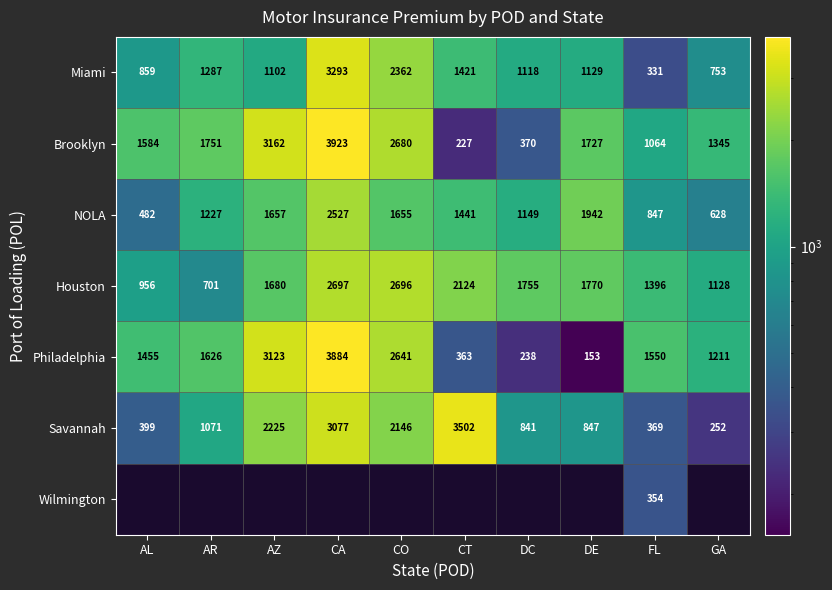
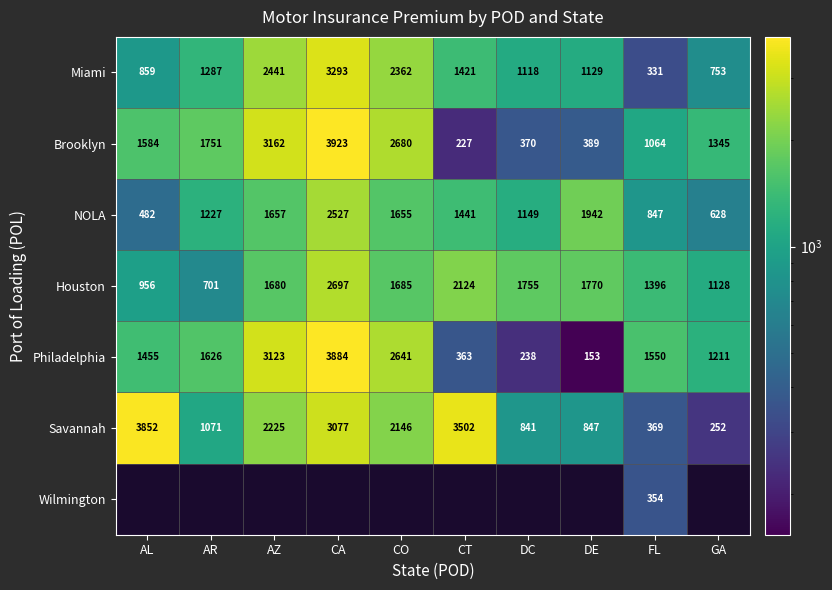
Miami, AZ: 1102 -> 2441
Brooklyn, DE: 1727 -> 389
Houston, CO: 2696 -> 1685
Savannah, AL: 399 -> 3852
